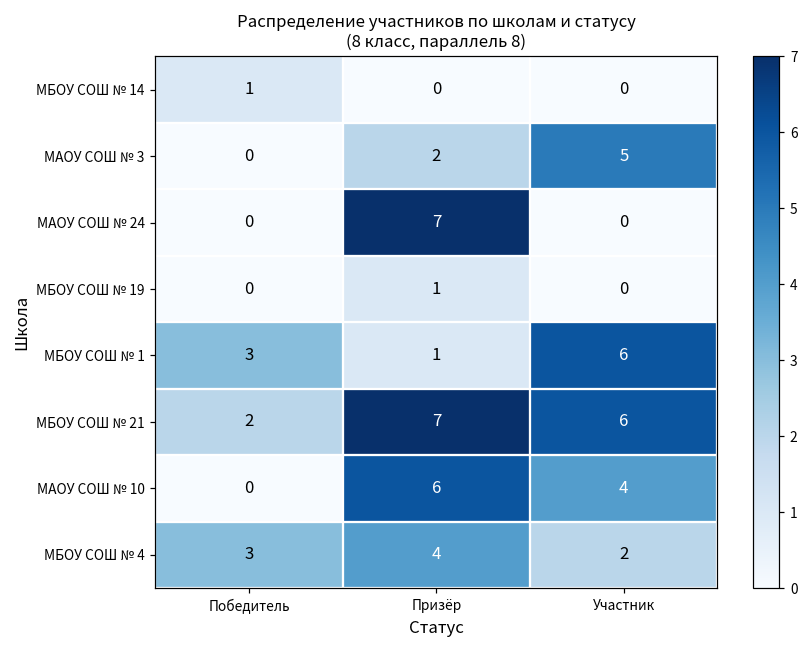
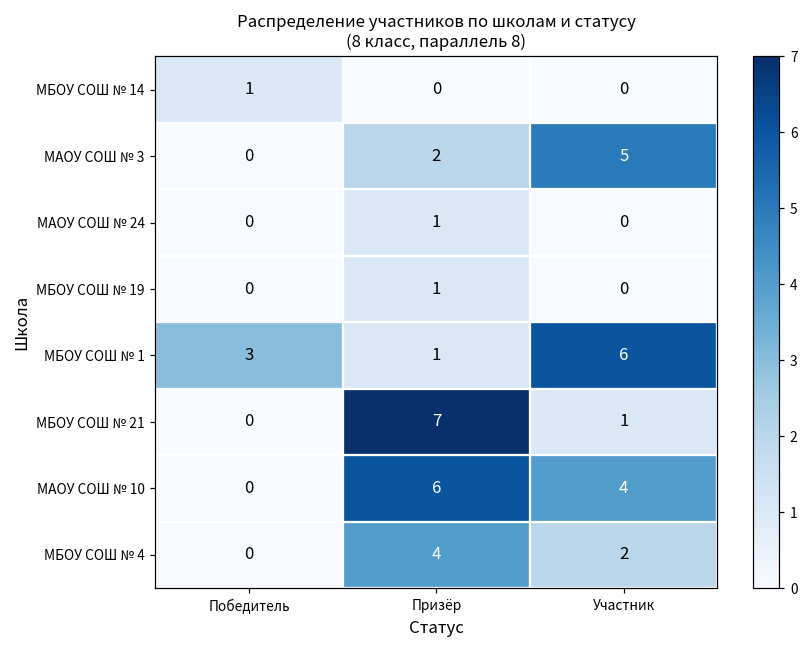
МАОУ СОШ № 24, Призёр: 7 -> 1
МБОУ СОШ № 21, Победитель: 2 -> 0
МБОУ СОШ № 21, Участник: 6 -> 1
МБОУ СОШ № 4, Победитель: 3 -> 0
